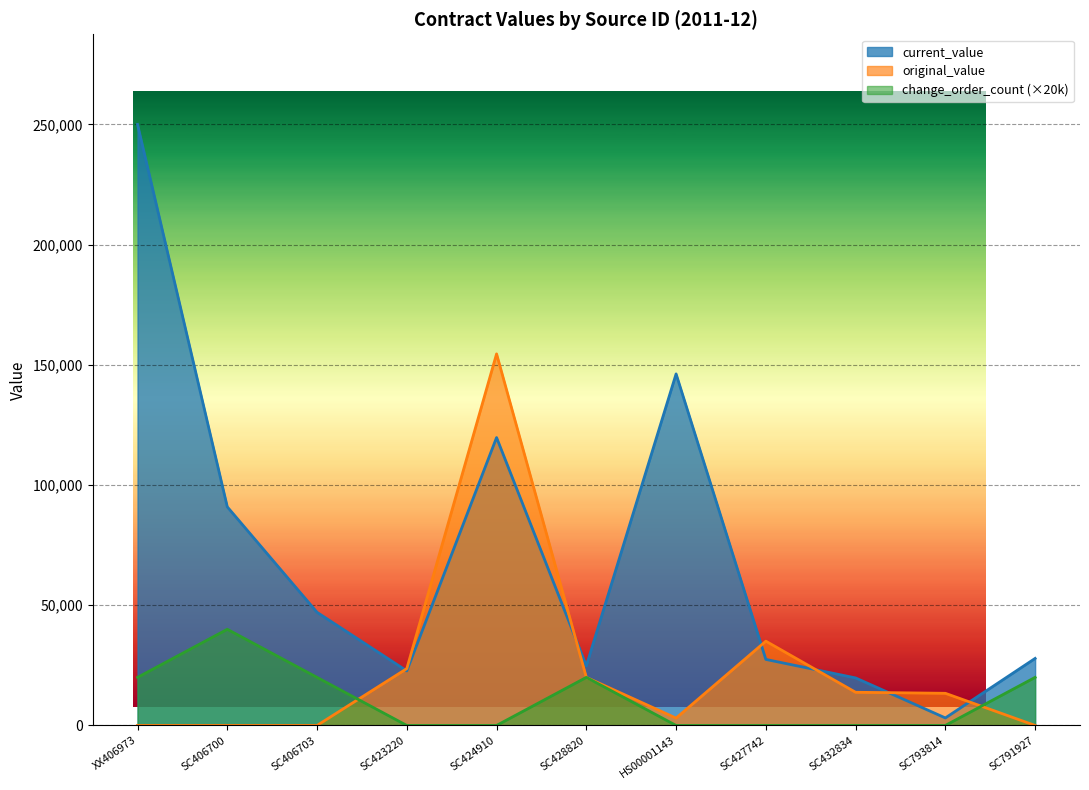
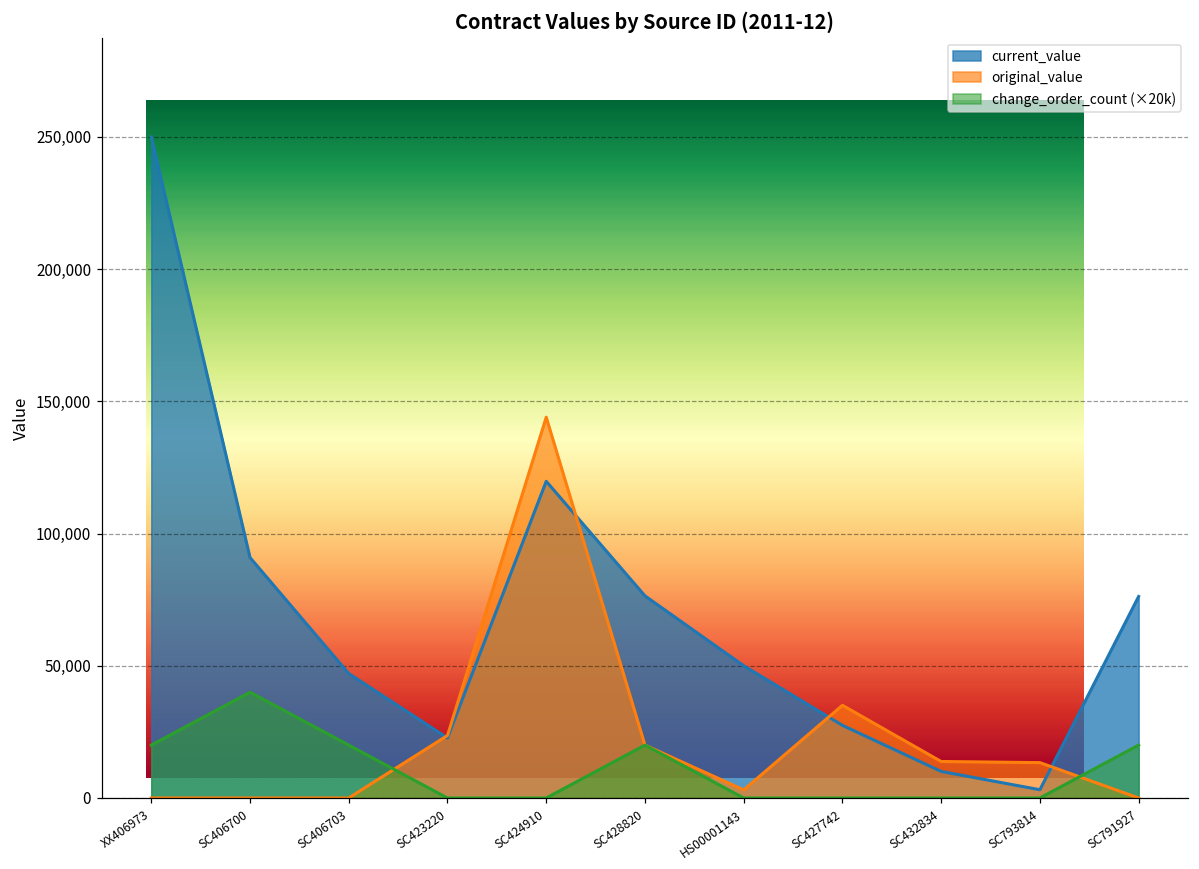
original_value, SC424910: 155,000 -> 144,000
current_value, SC428820: 25,000 -> 76,000
current_value, HS00001143: 146,000 -> 50,000
current_value, SC432834: 20,000 -> 10,000
current_value, SC791927: 28,000 -> 76,000
